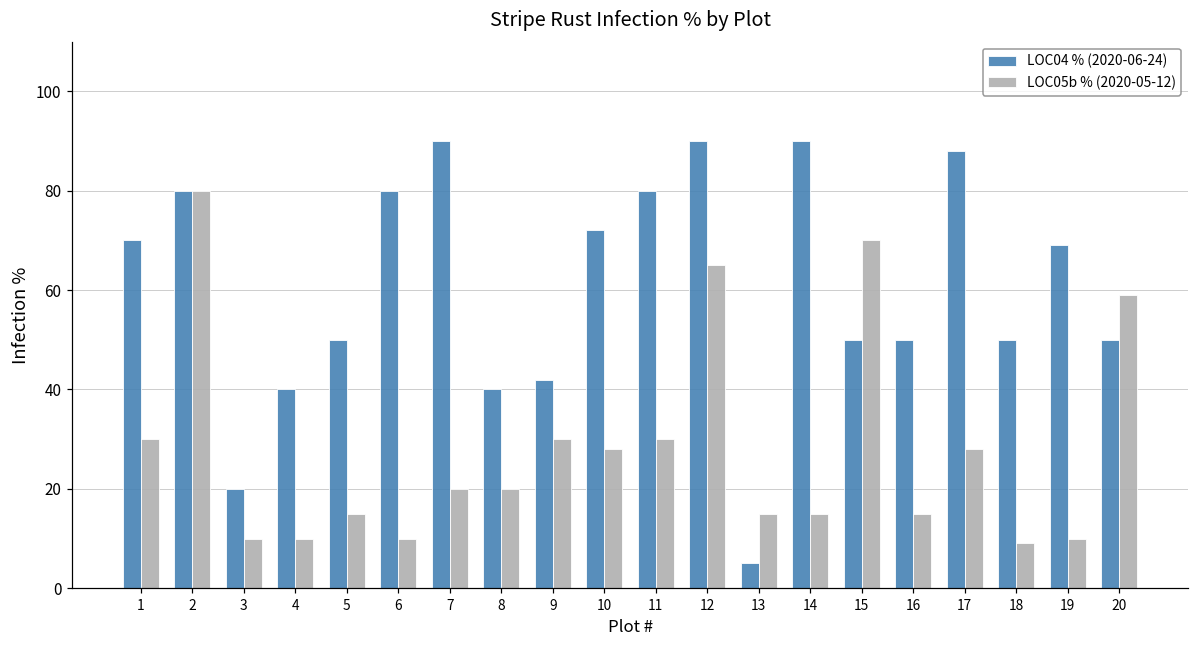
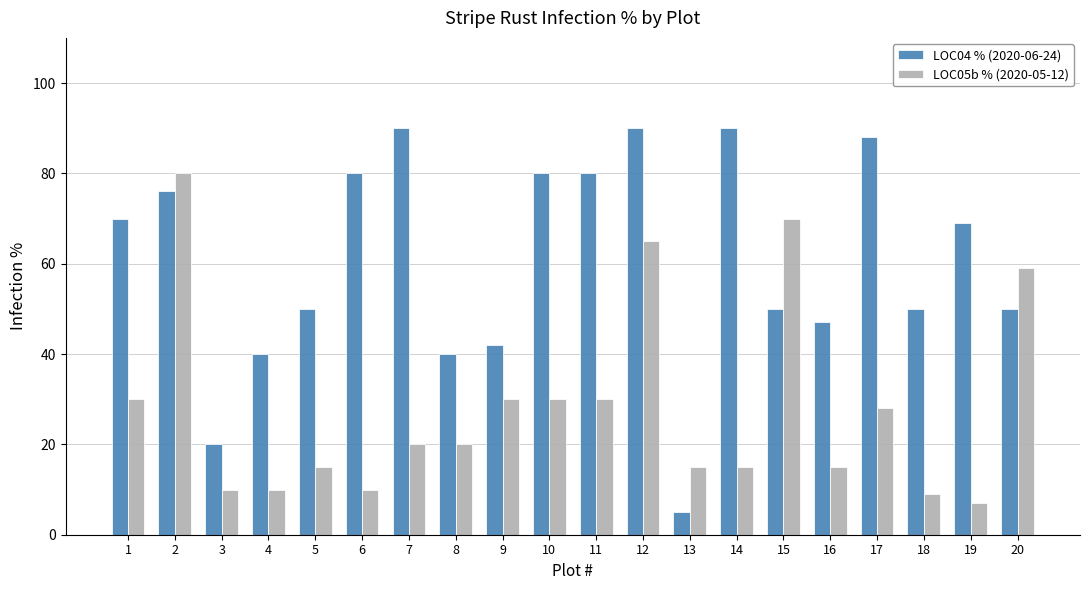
LOC04 % (2020-06-24), 2: 80 -> 76
LOC04 % (2020-06-24), 10: 72 -> 80
LOC05b % (2020-05-12), 10: 28 -> 30
LOC04 % (2020-06-24), 16: 50 -> 47
LOC05b % (2020-05-12), 19: 10 -> 7
